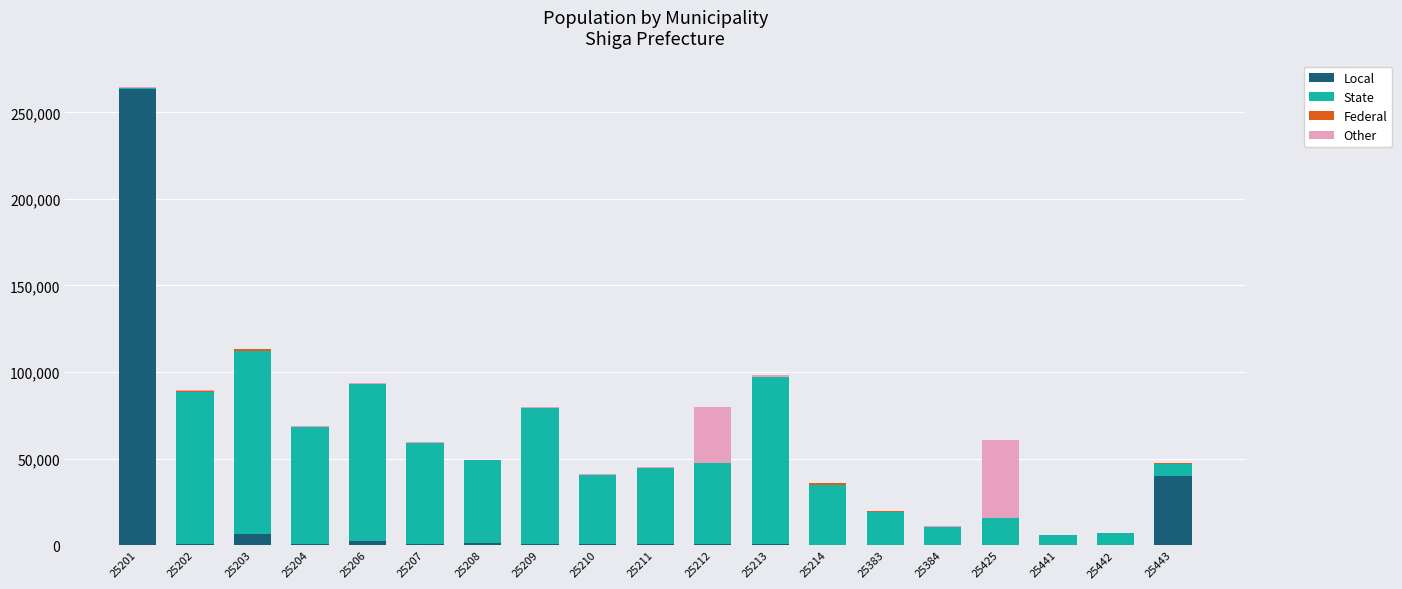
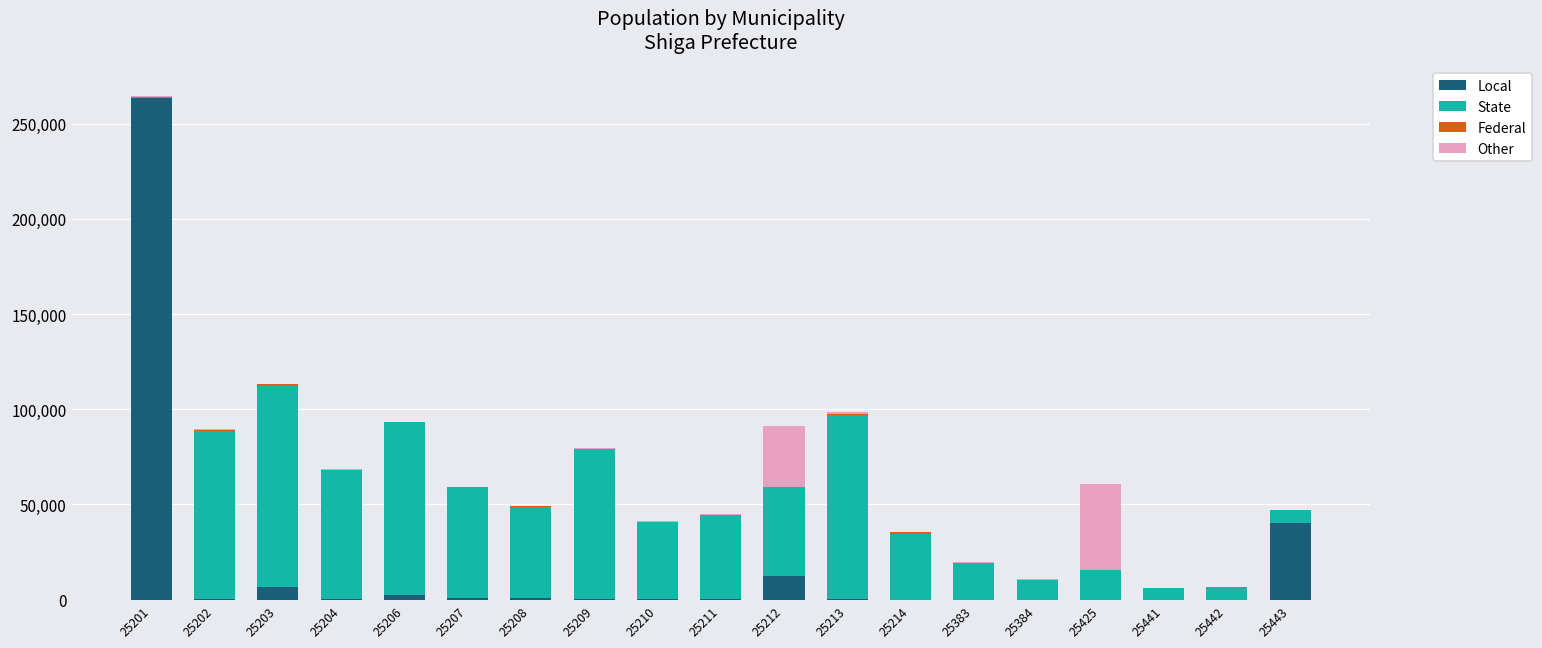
Local, 25212: 1,000 -> 13,000
